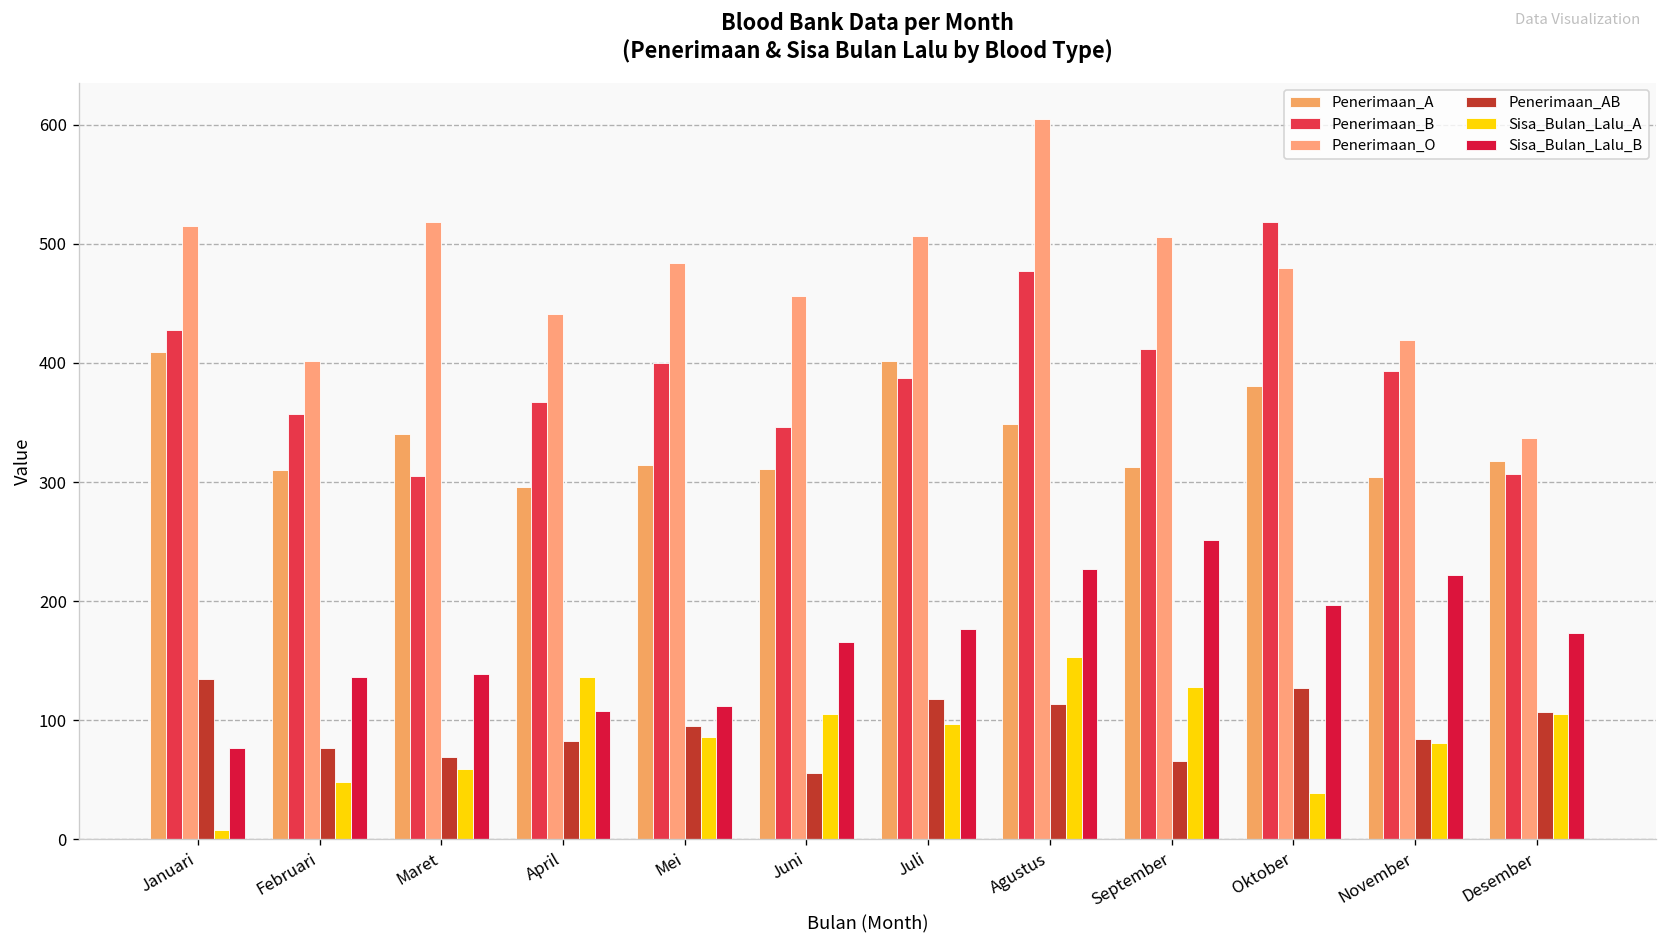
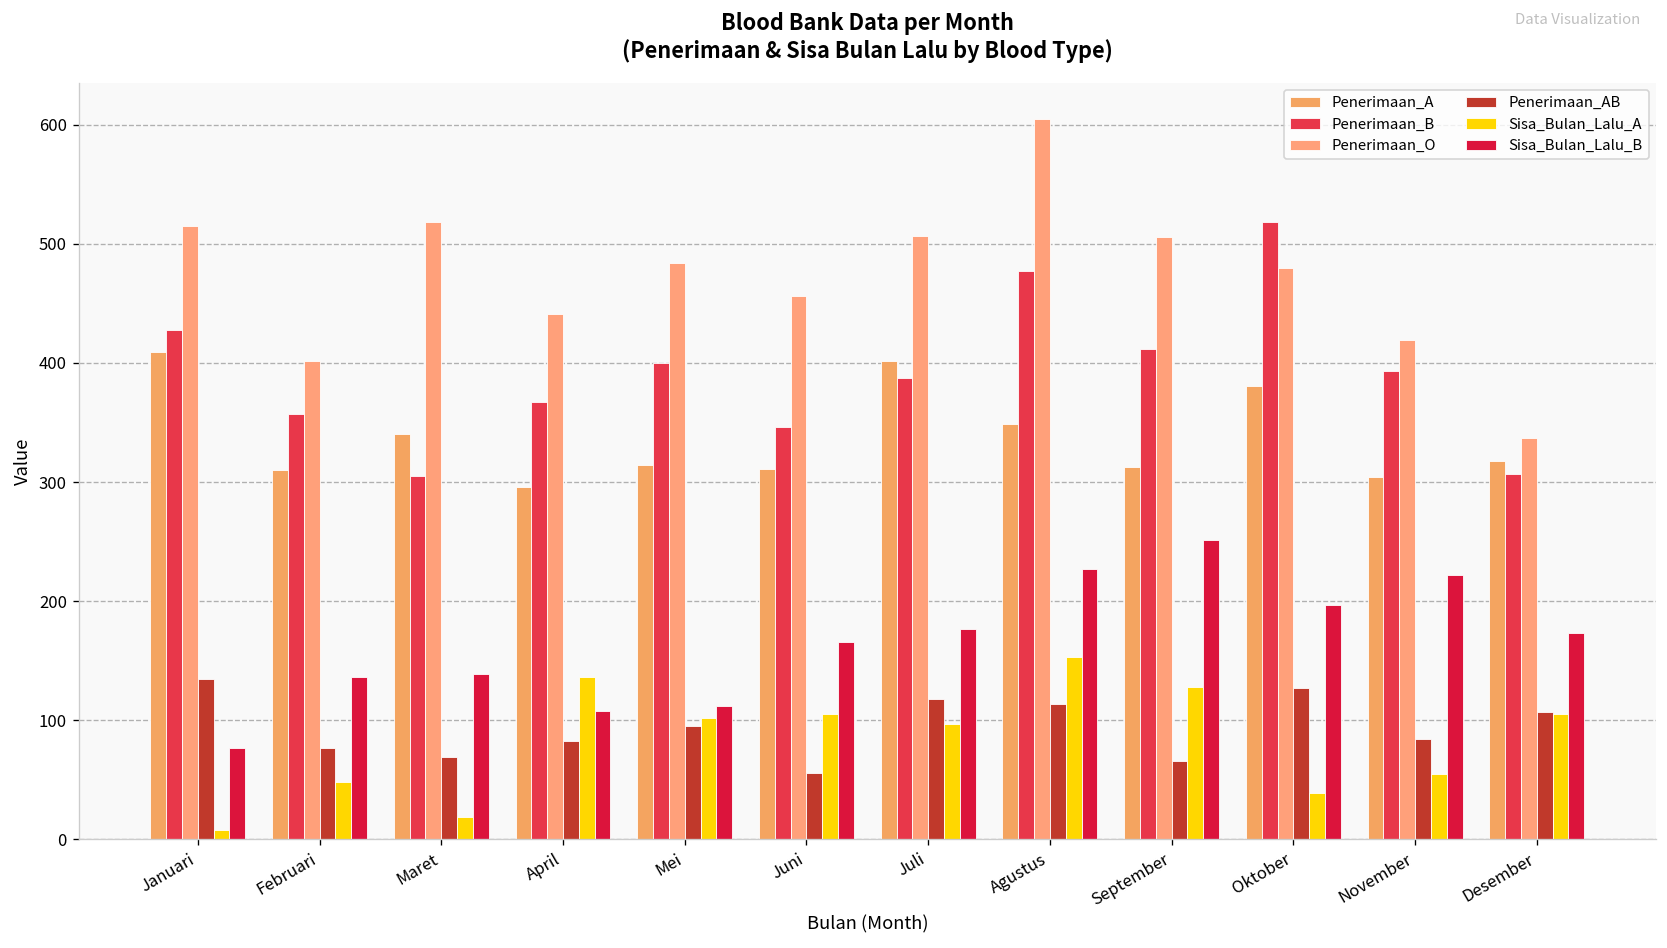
Sisa_Bulan_Lalu_A, Maret: 60 -> 20
Sisa_Bulan_Lalu_A, Mei: 90 -> 100
Sisa_Bulan_Lalu_A, November: 80 -> 60
